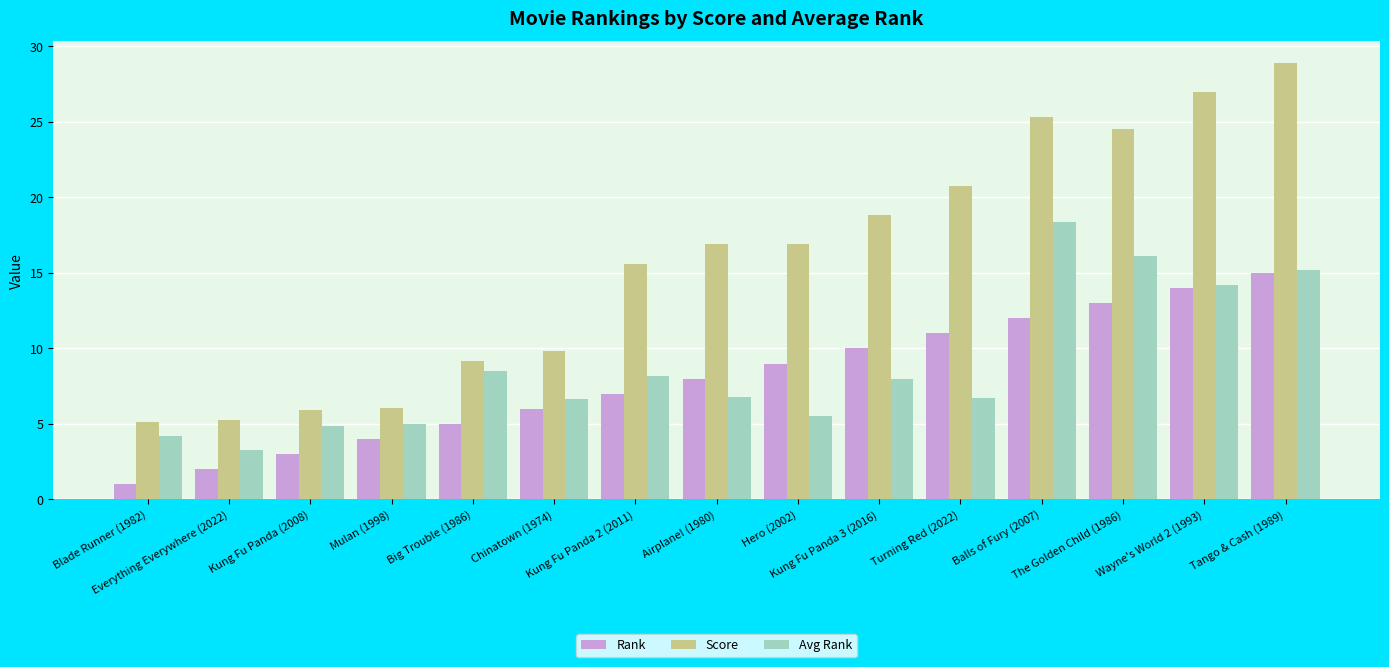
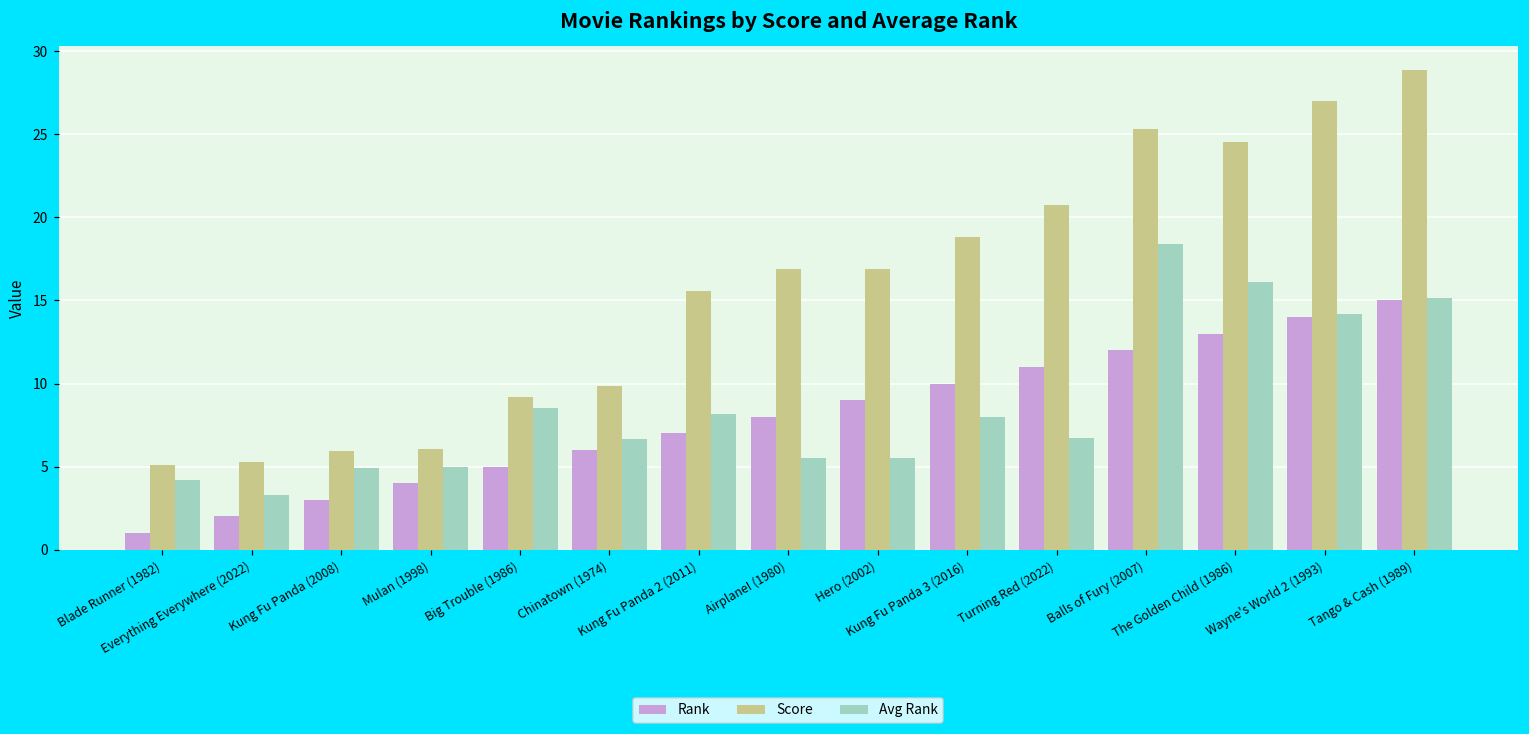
Avg Rank, Airplane! (1980): 6.8 -> 5.5
